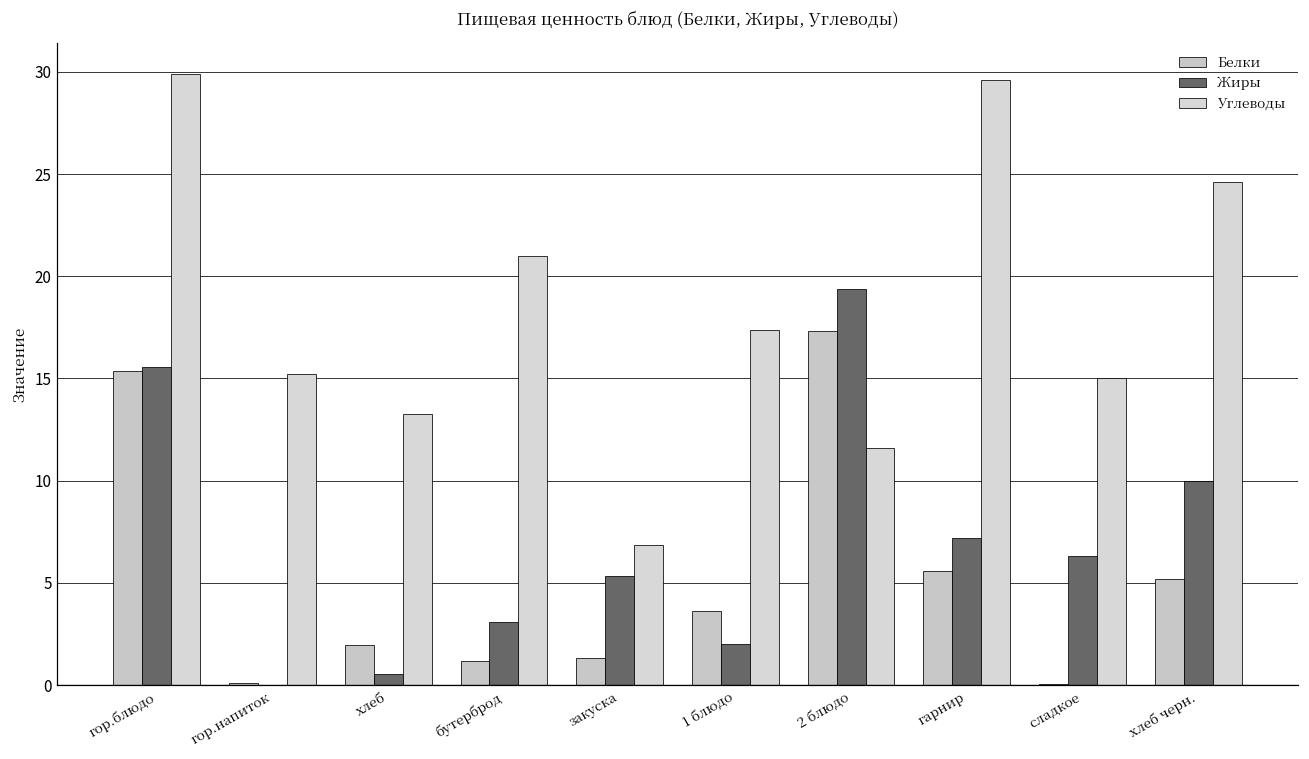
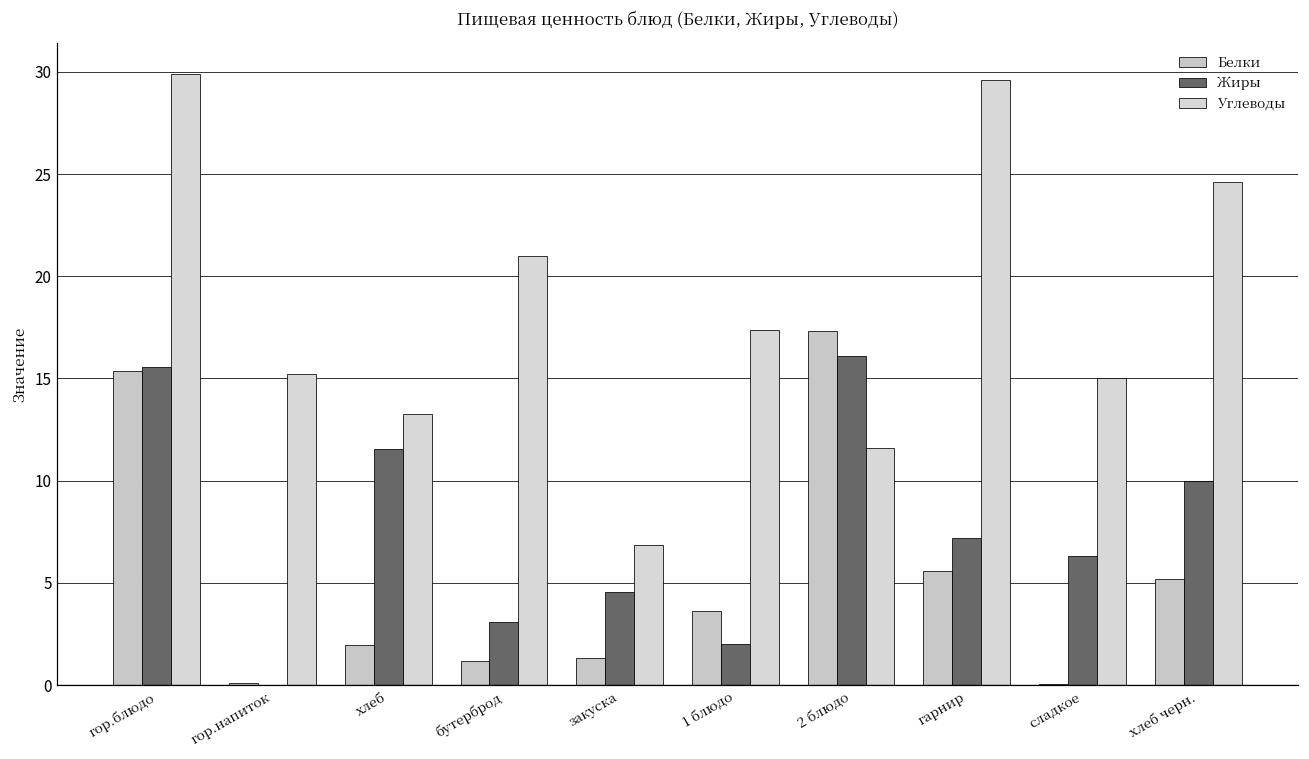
Жиры, хлеб: 0.5 -> 11.6
Жиры, закуска: 5.3 -> 4.6
Жиры, 2 блюдо: 19.4 -> 16.1
